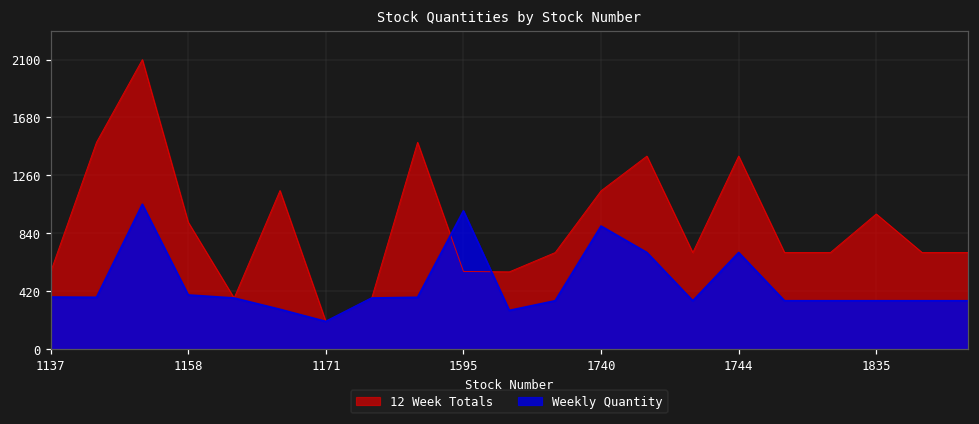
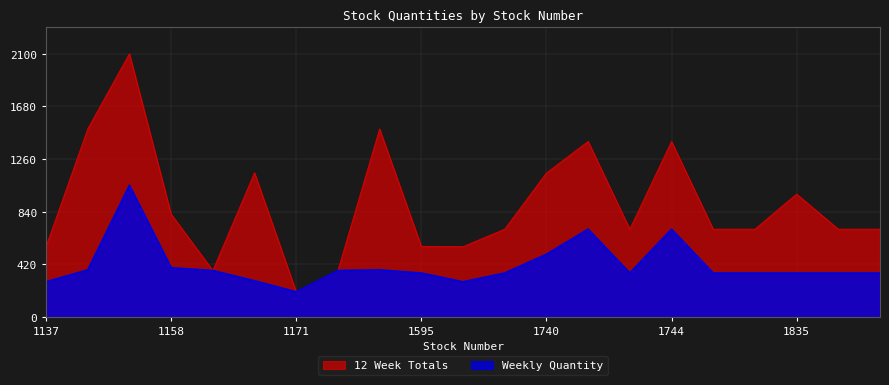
Weekly Quantity, 1137: 380 -> 280
12 Week Totals, 1158: 920 -> 820
Weekly Quantity, 1595: 1000 -> 350
Weekly Quantity, 1740: 890 -> 500
